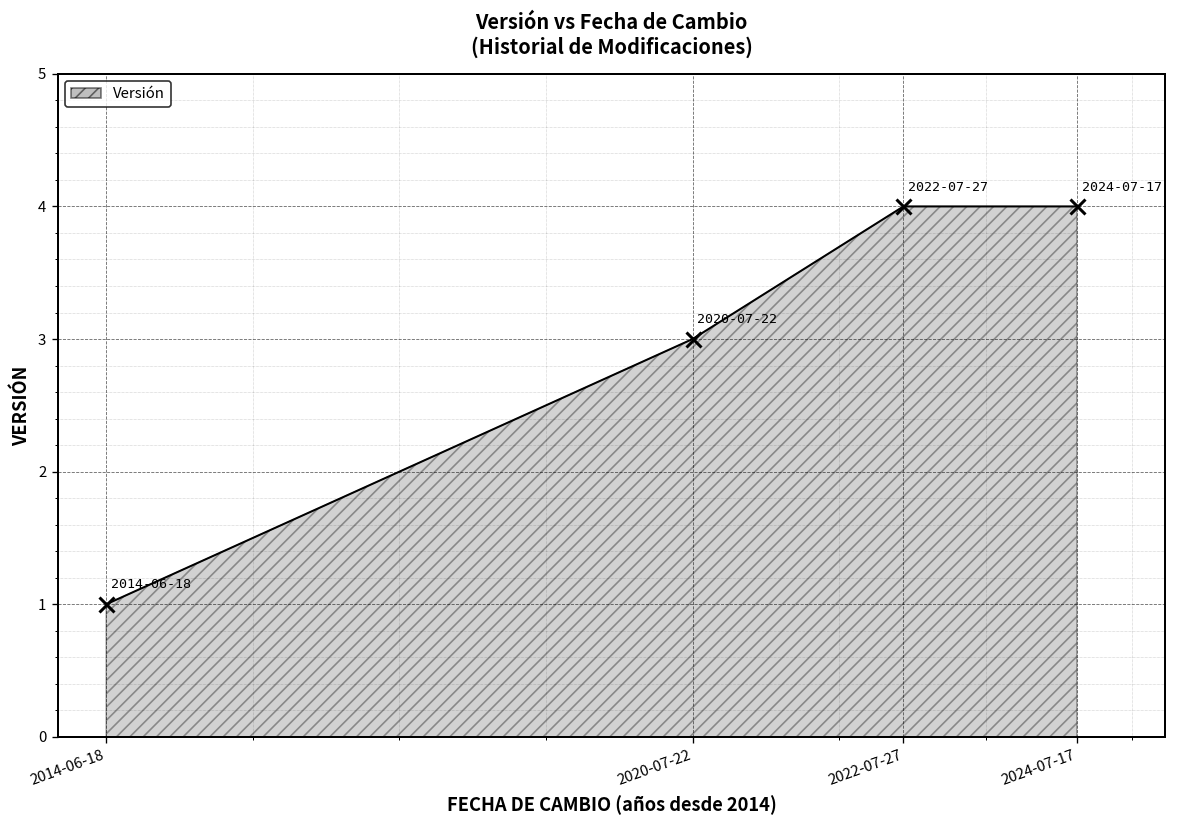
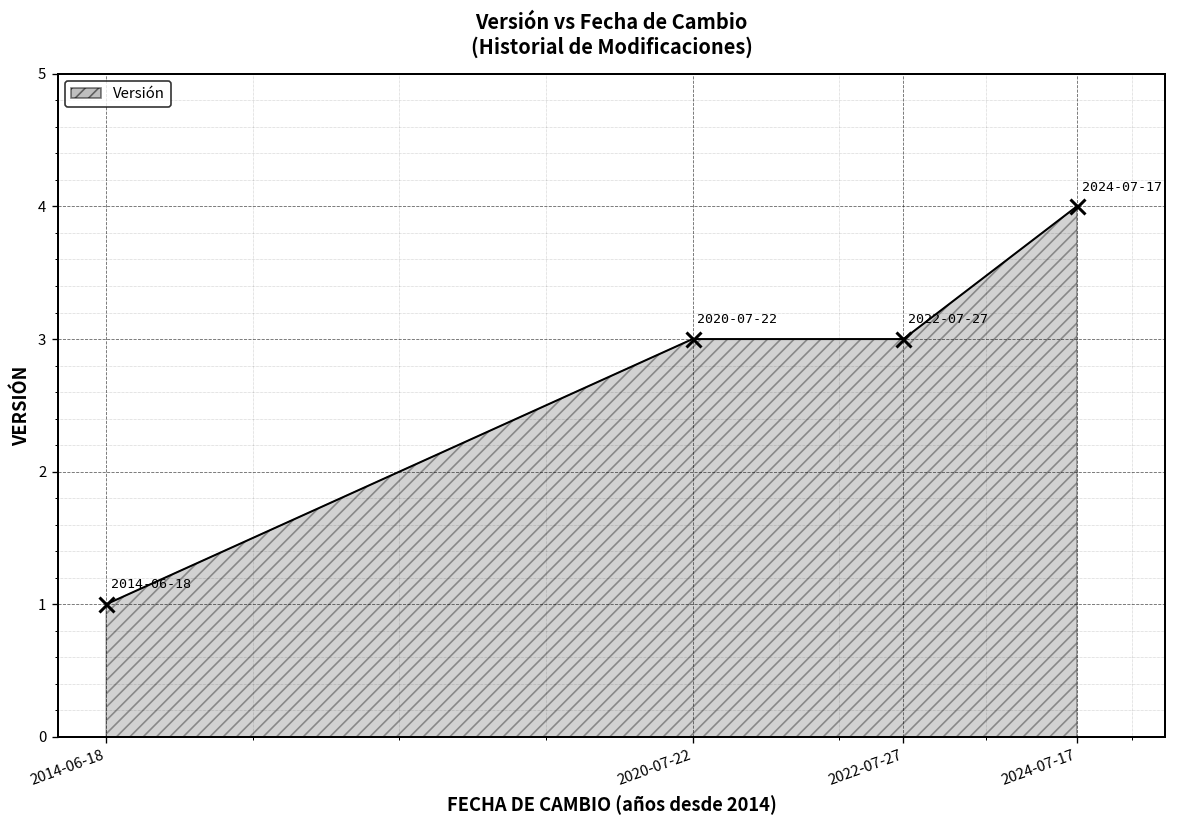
2022-07-27: 4 -> 3
